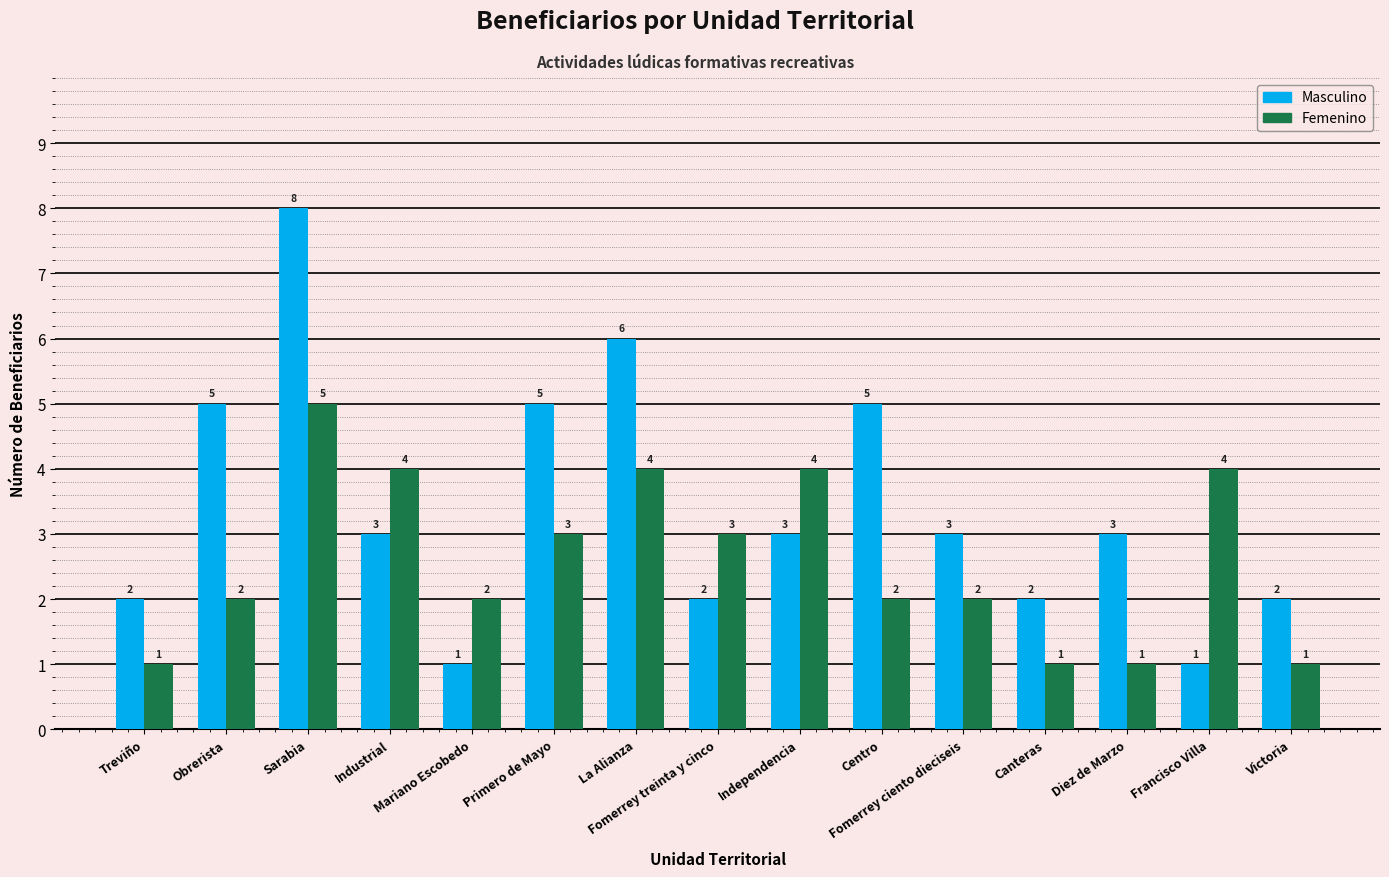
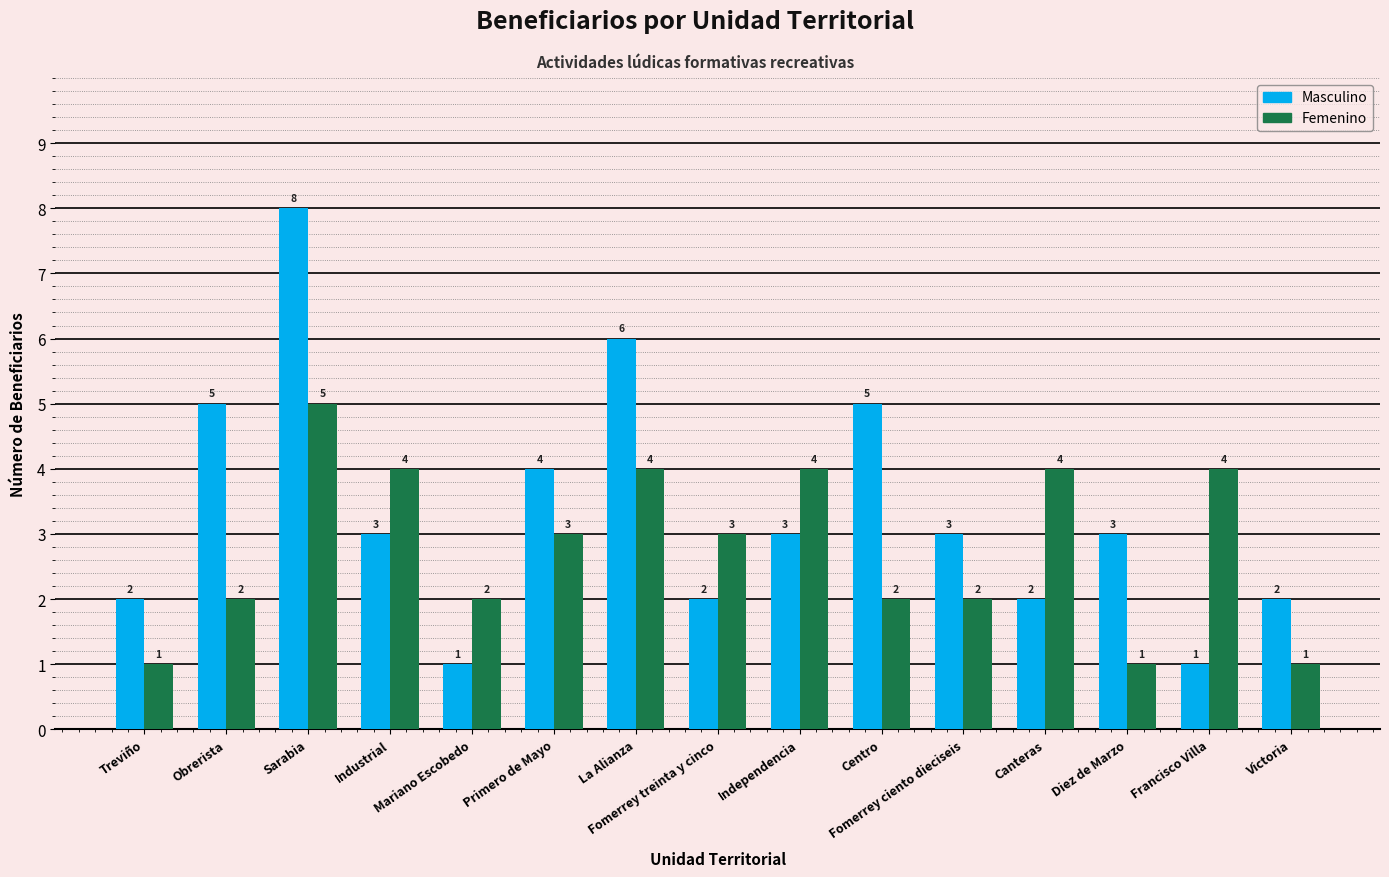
Masculino, Primero de Mayo: 5 -> 4
Femenino, Canteras: 1 -> 4
